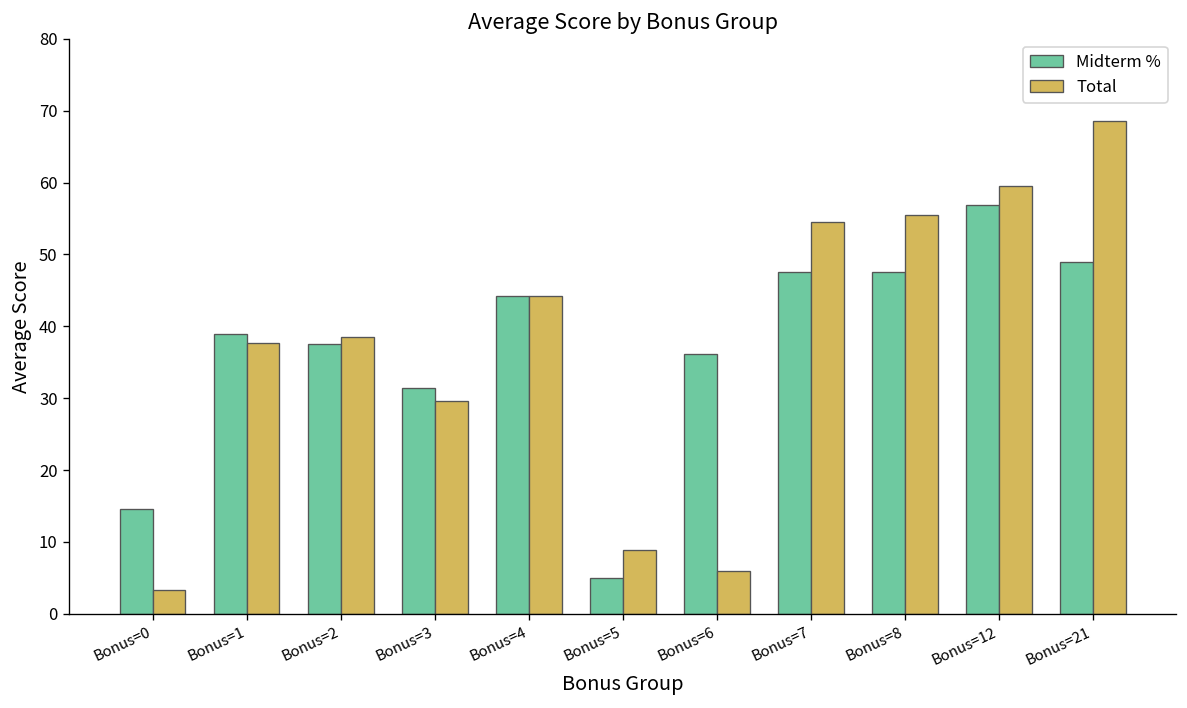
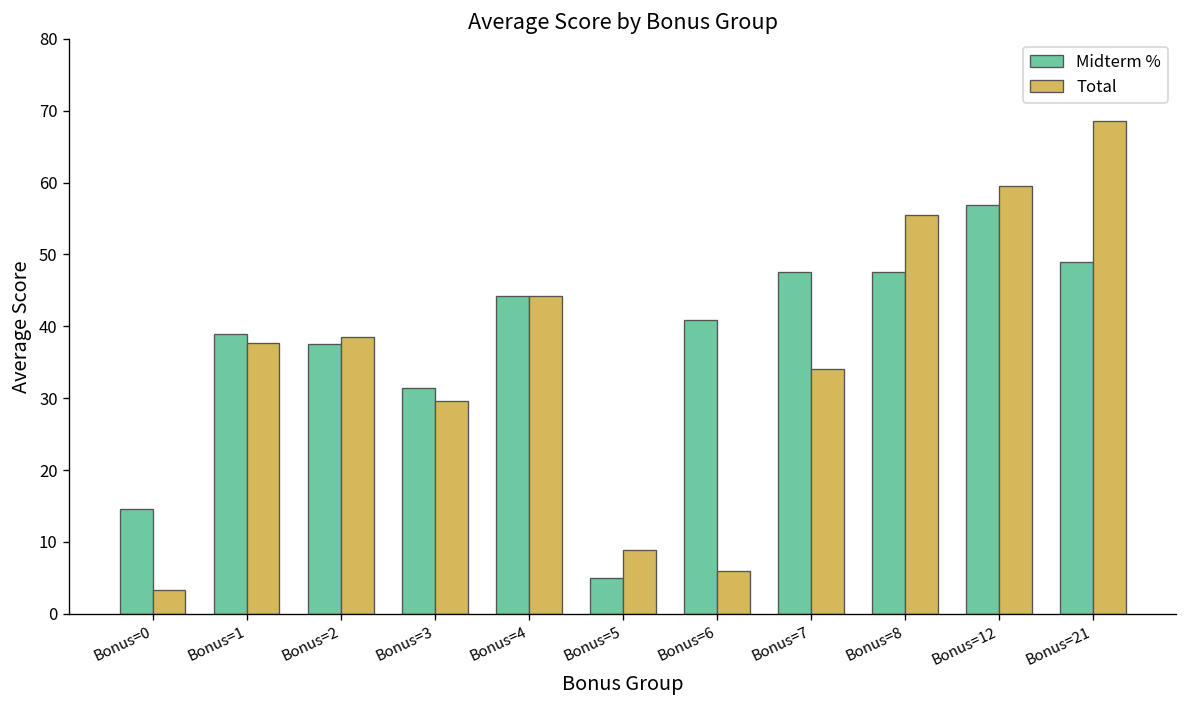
Midterm %, Bonus=6: 36 -> 41
Total, Bonus=7: 55 -> 34
